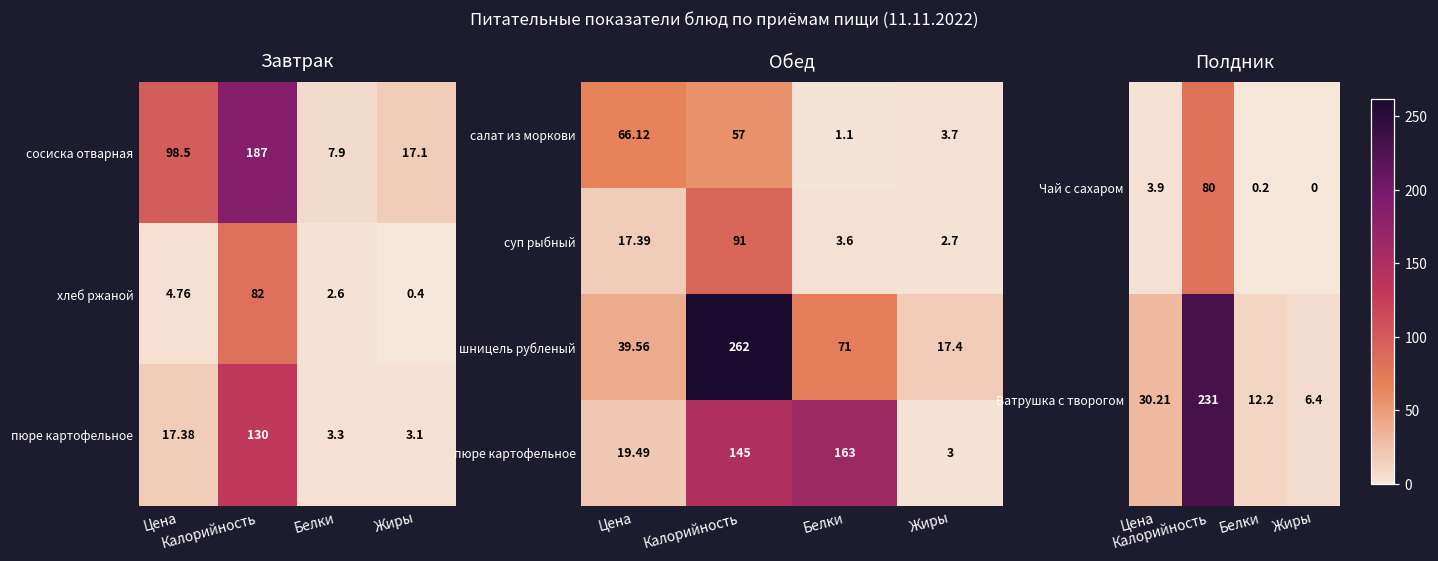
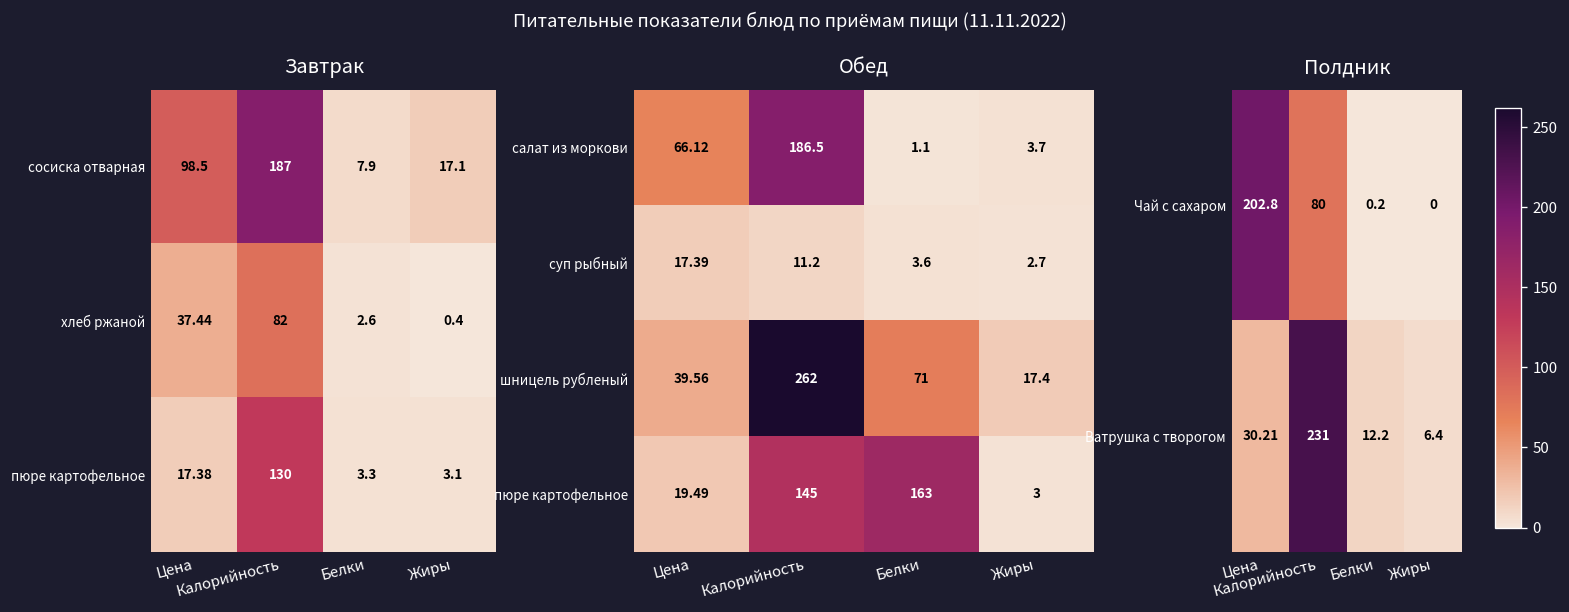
Завтрак, хлеб ржаной, Цена: 4.76 -> 37.44
Обед, салат из моркови, Калорийность: 57 -> 186.5
Обед, суп рыбный, Калорийность: 91 -> 11.2
Полдник, Чай с сахаром, Цена: 3.9 -> 202.8
